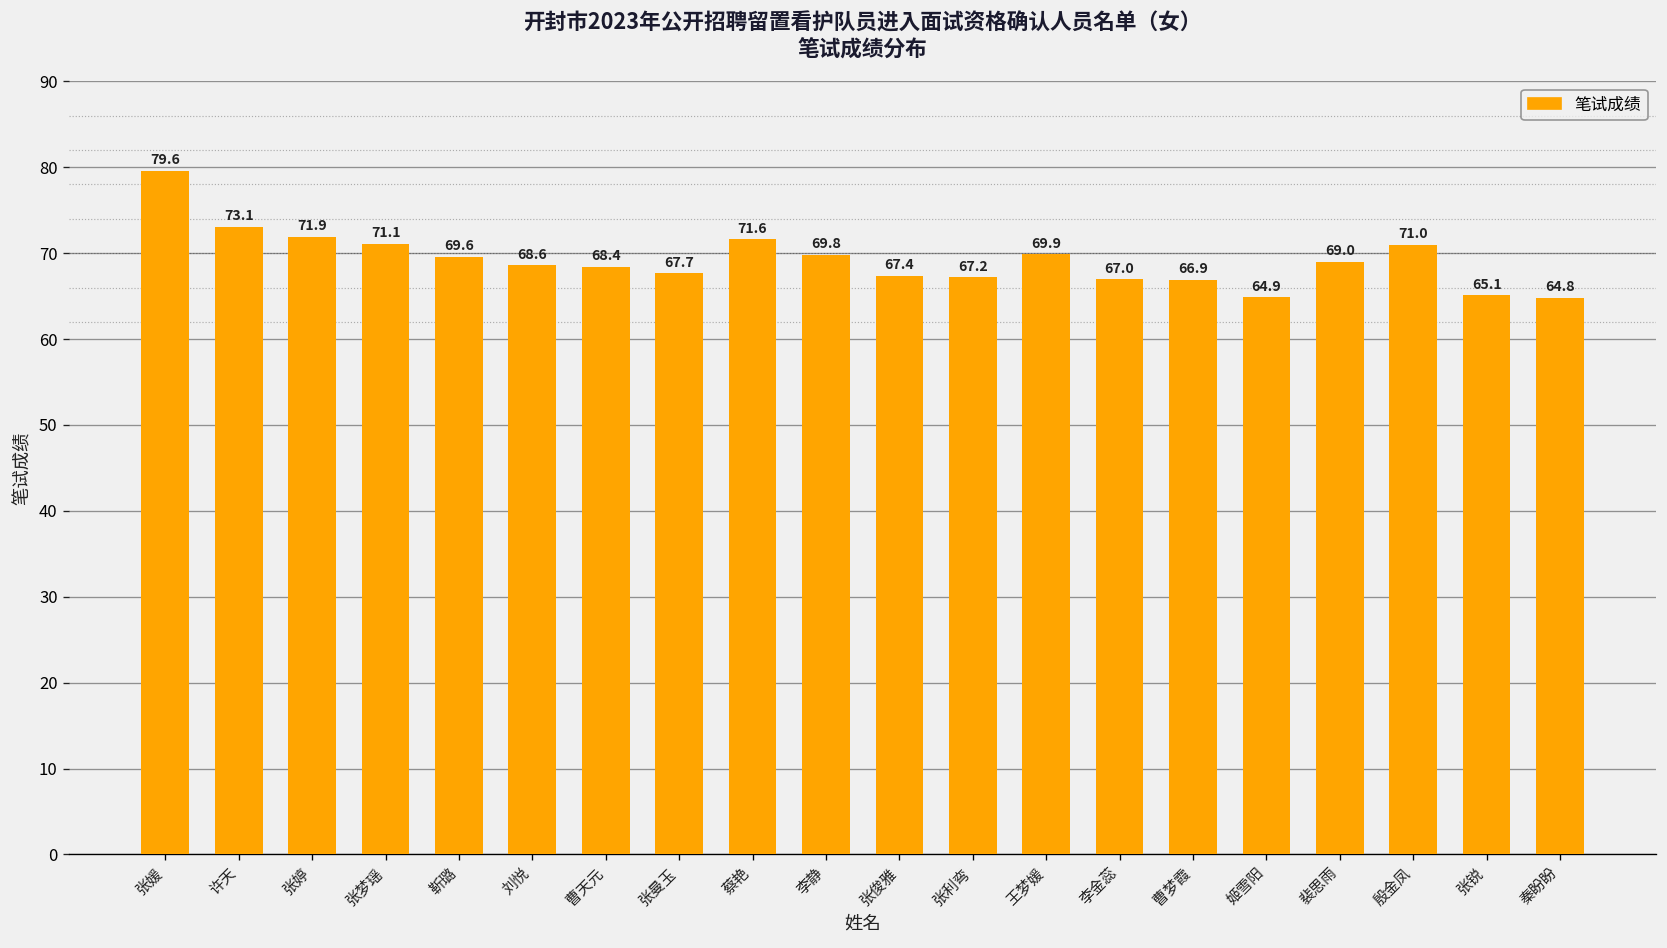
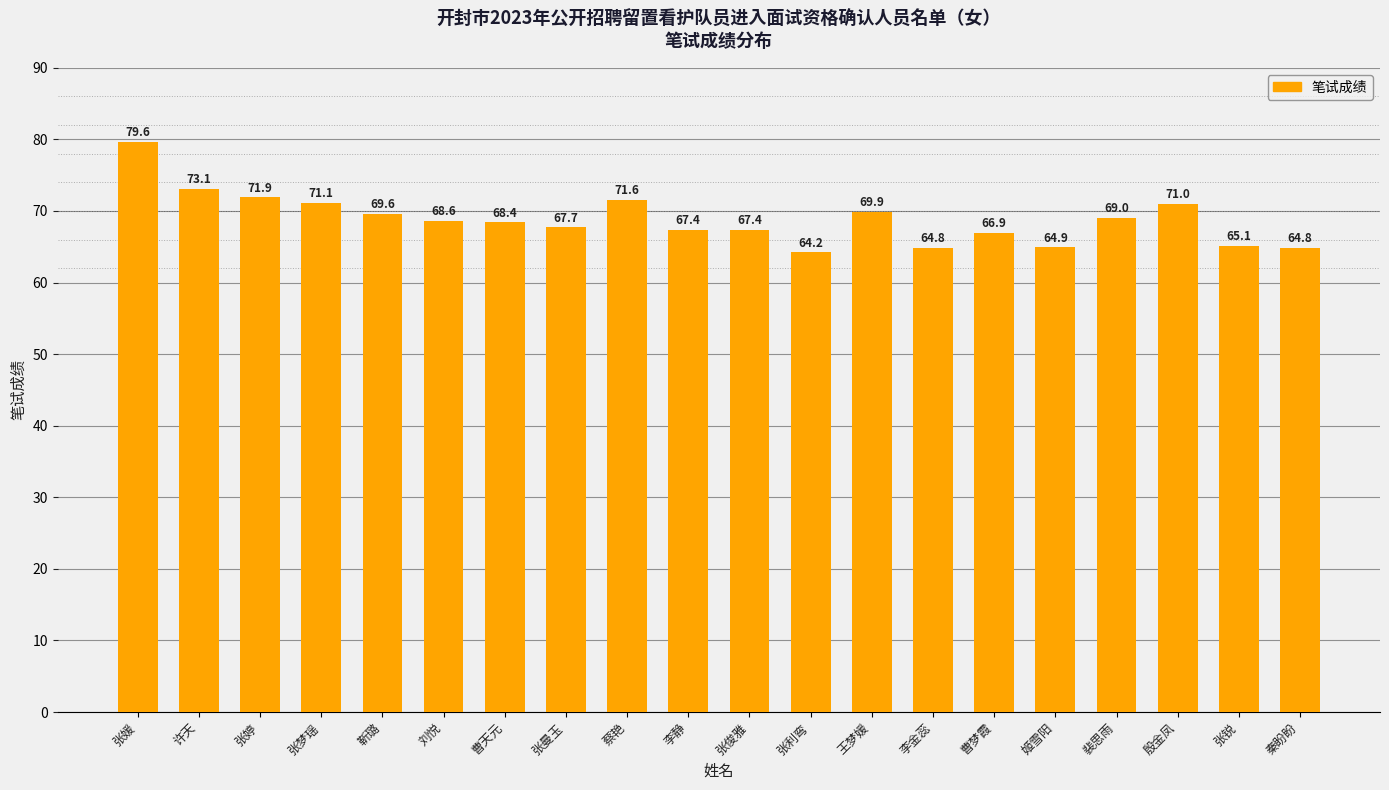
李静: 69.8 -> 67.4
张利弯: 67.2 -> 64.2
李金蕊: 67.0 -> 64.8
